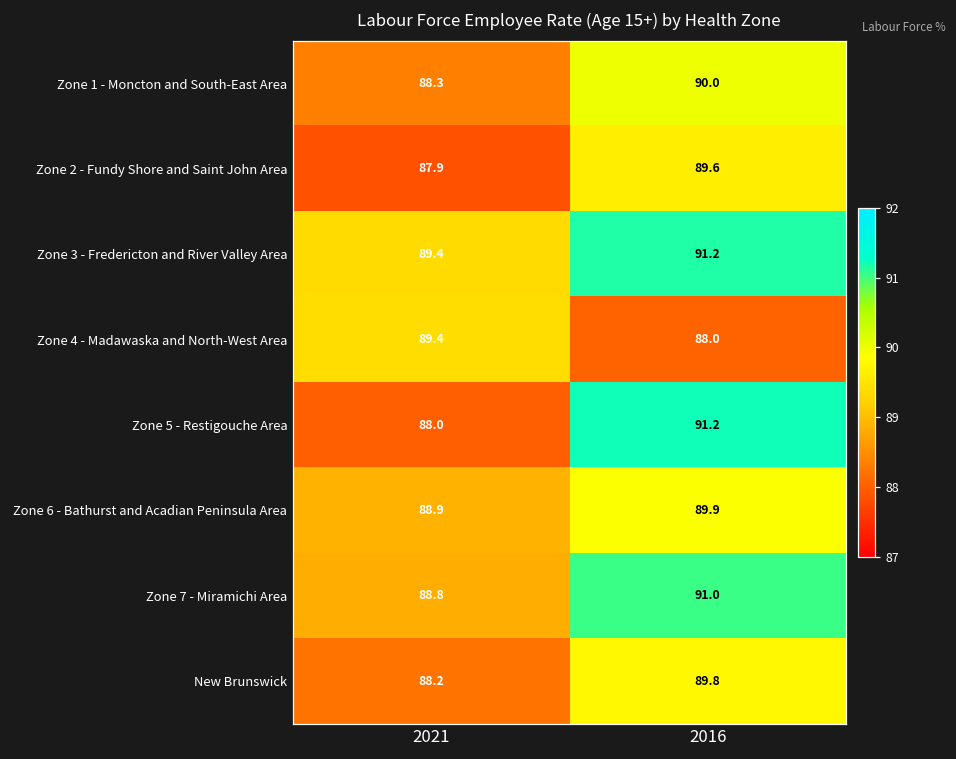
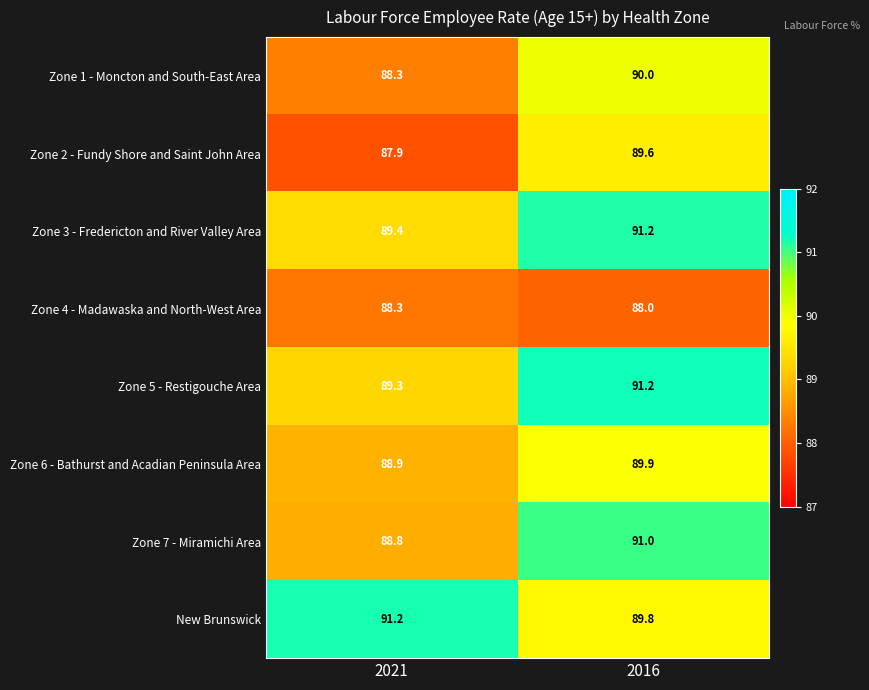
Zone 4 - Madawaska and North-West Area, 2021: 89.4 -> 88.3
Zone 5 - Restigouche Area, 2021: 88.0 -> 89.3
New Brunswick, 2021: 88.2 -> 91.2
